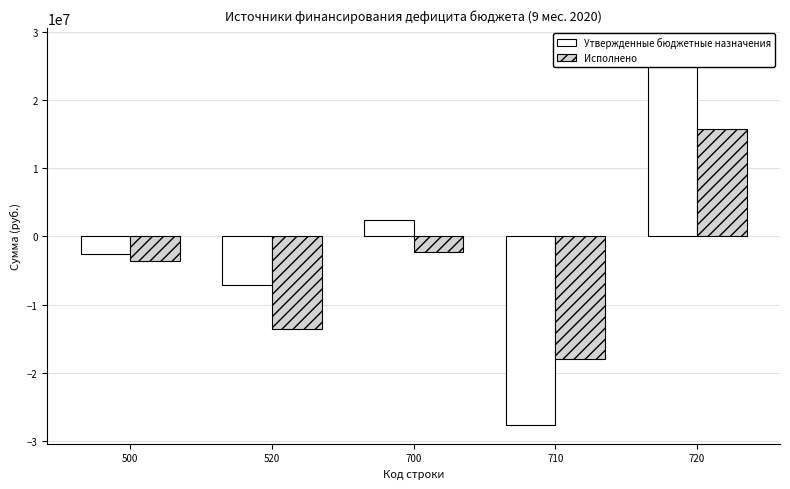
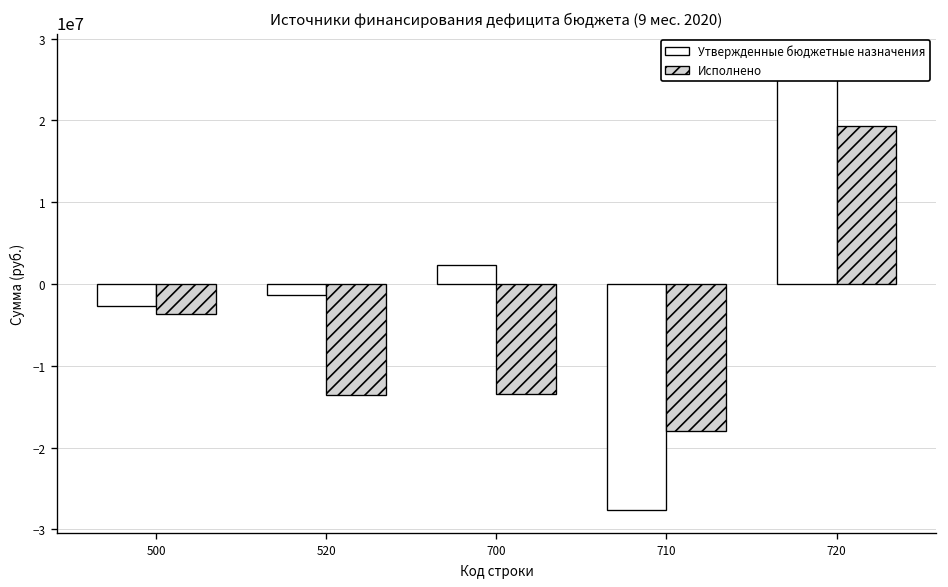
Утвержденные бюджетные назначения, 520: -7000000 -> -1000000
Исполнено, 700: -2000000 -> -13000000
Исполнено, 720: 16000000 -> 19000000
